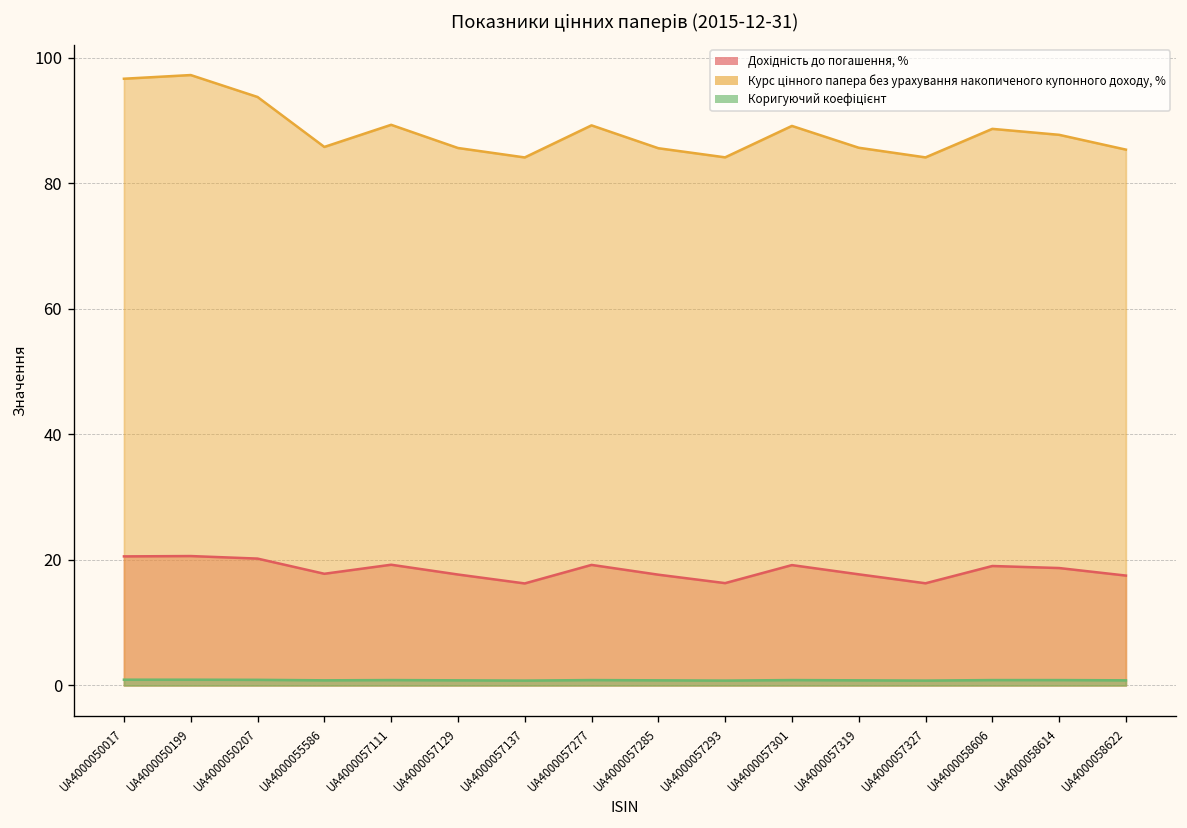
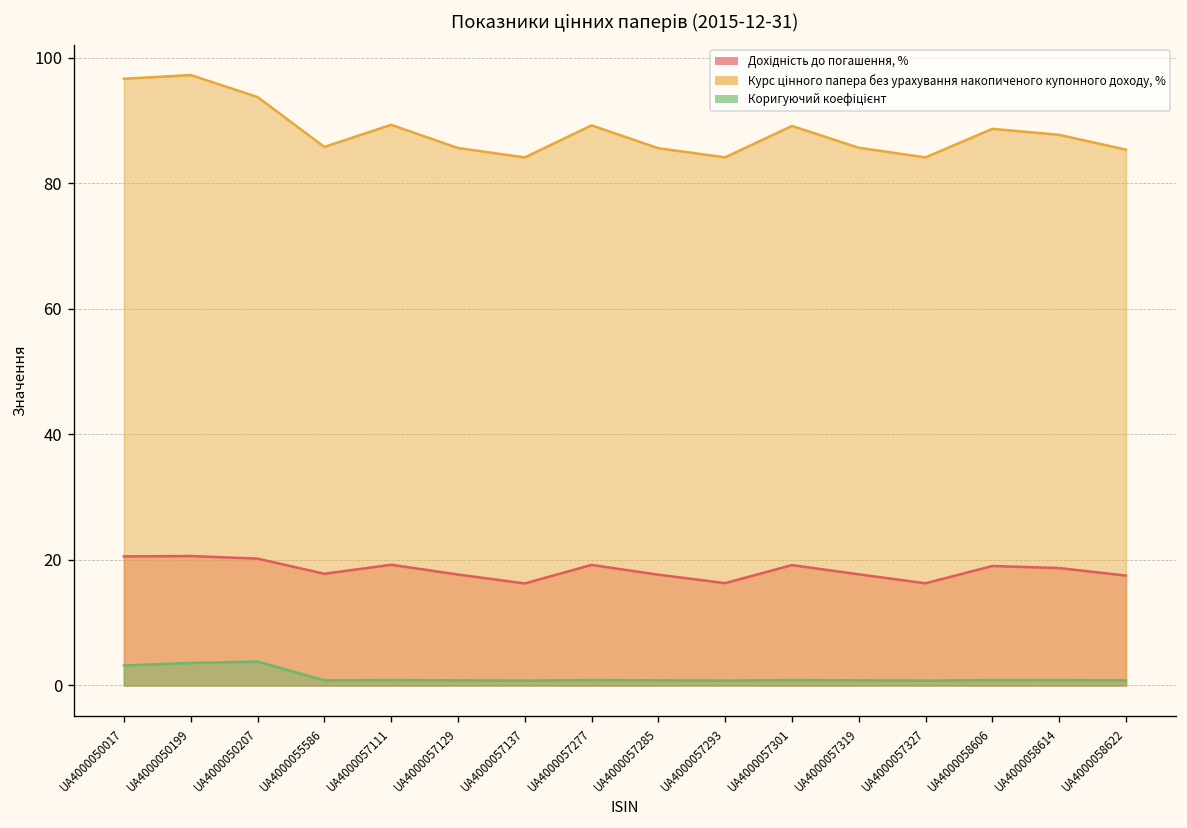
Коригуючий коефіцієнт, UA4000050017: 1 -> 3
Коригуючий коефіцієнт, UA4000050199: 1 -> 4
Коригуючий коефіцієнт, UA4000050207: 1 -> 4
